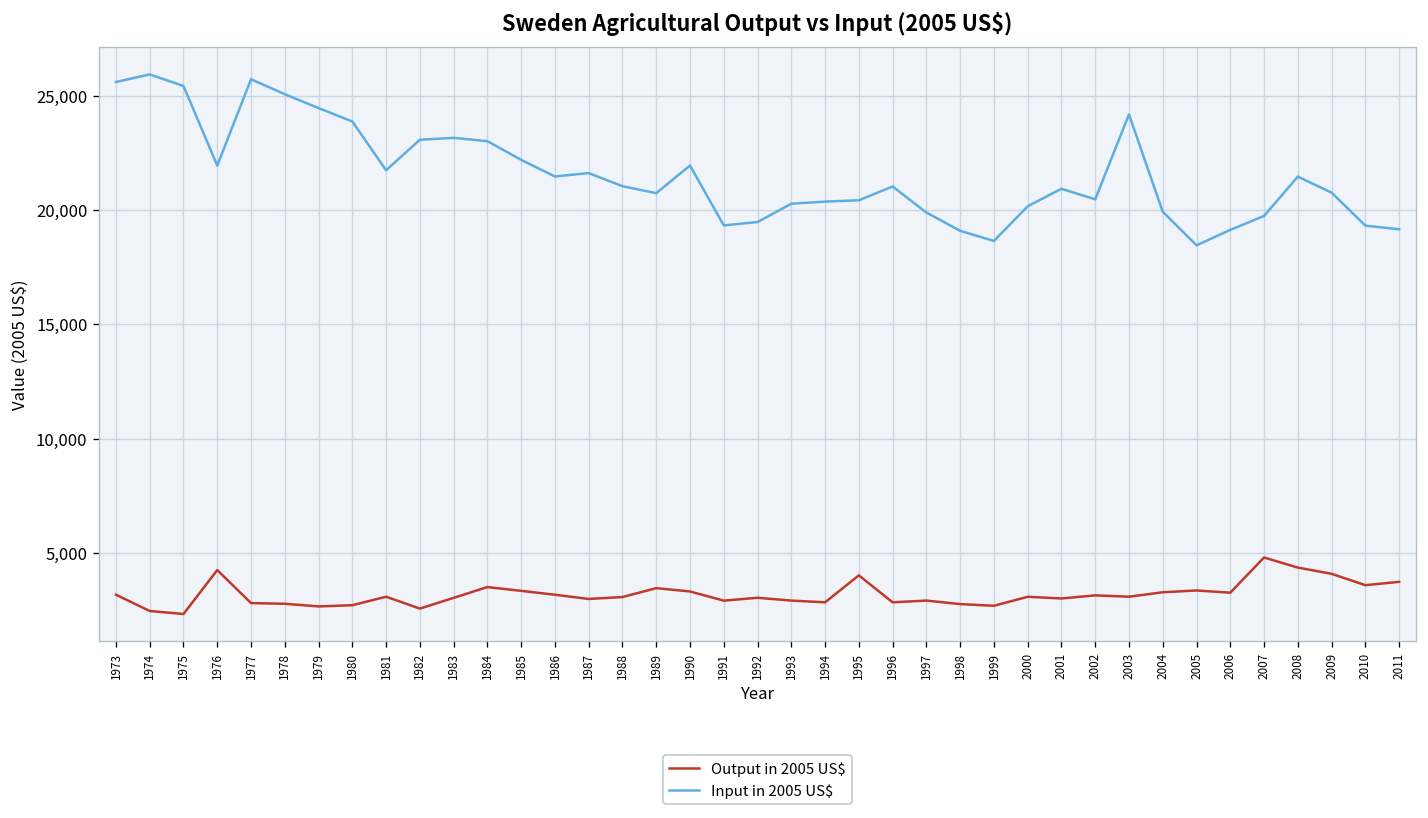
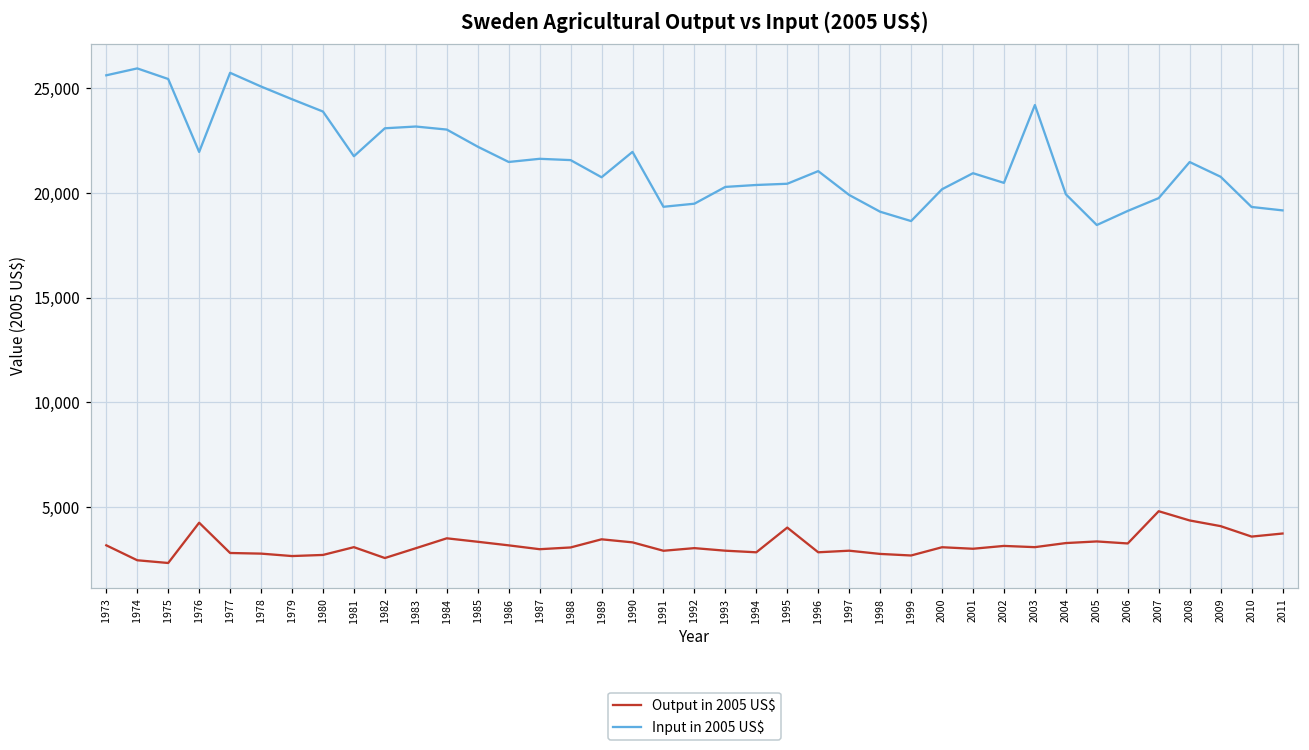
Input in 2005 US$, 1988: 21,100 -> 21,600
